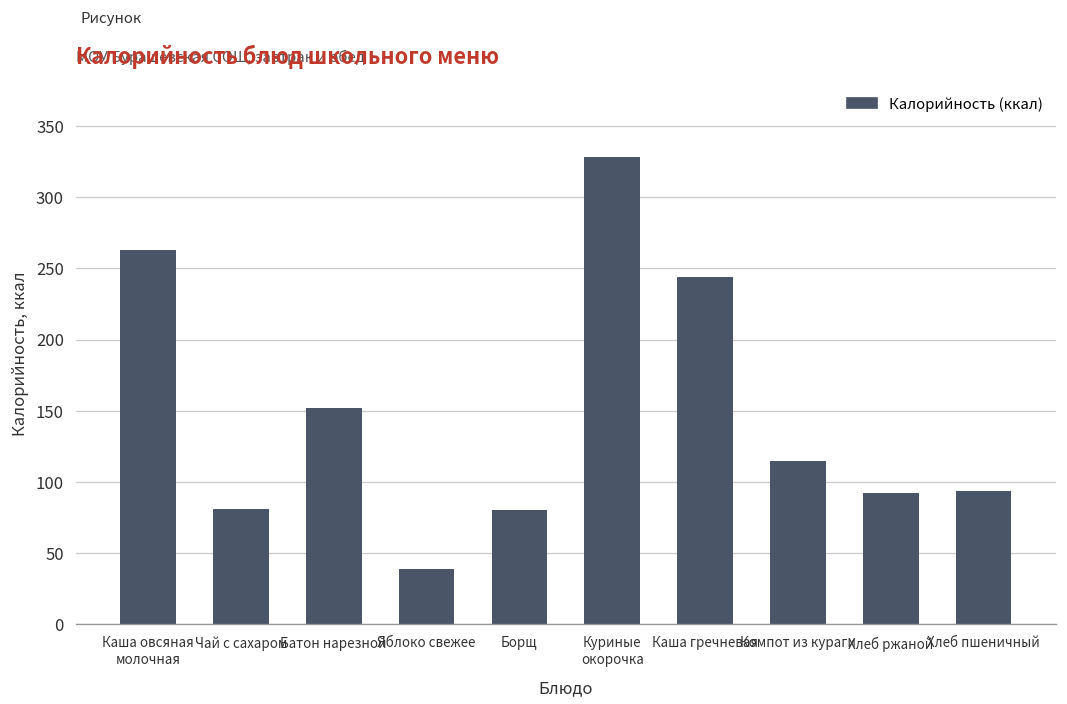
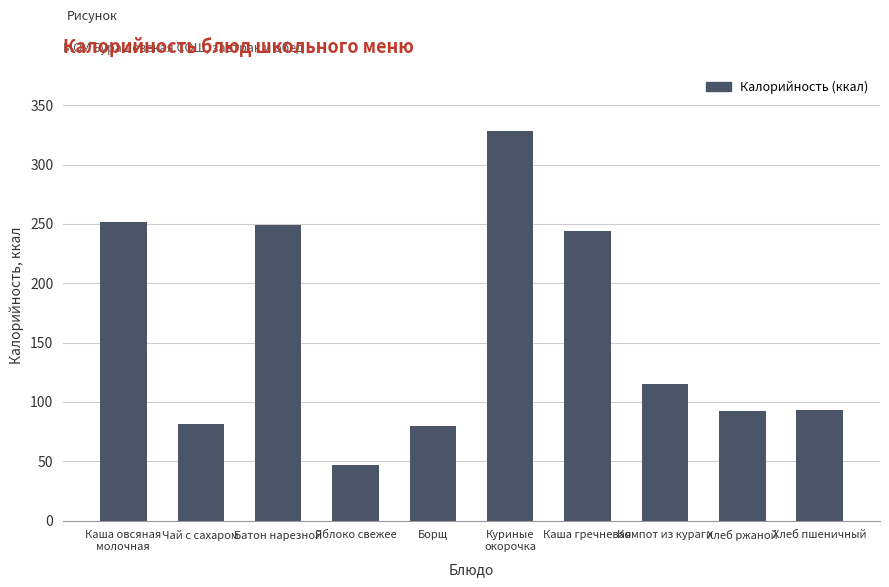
Каша овсяная молочная: 263 -> 252
Батон нарезной: 152 -> 249
Яблоко свежее: 39 -> 47
